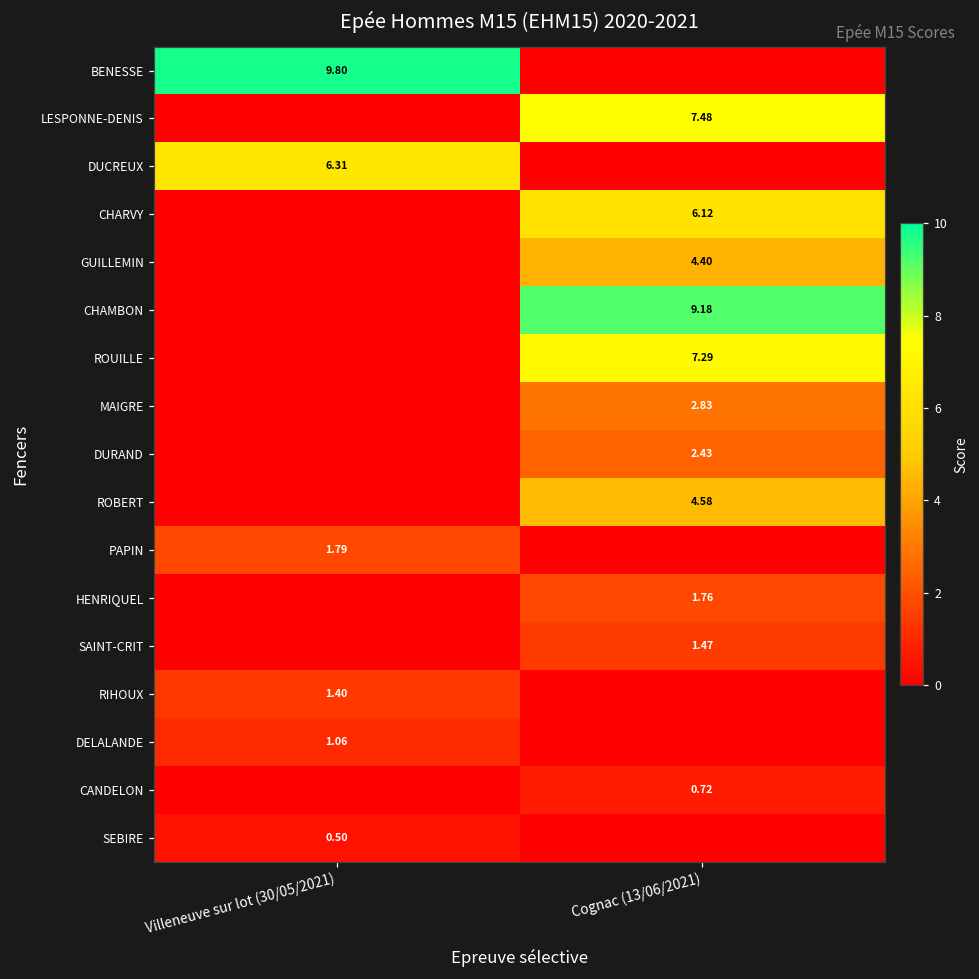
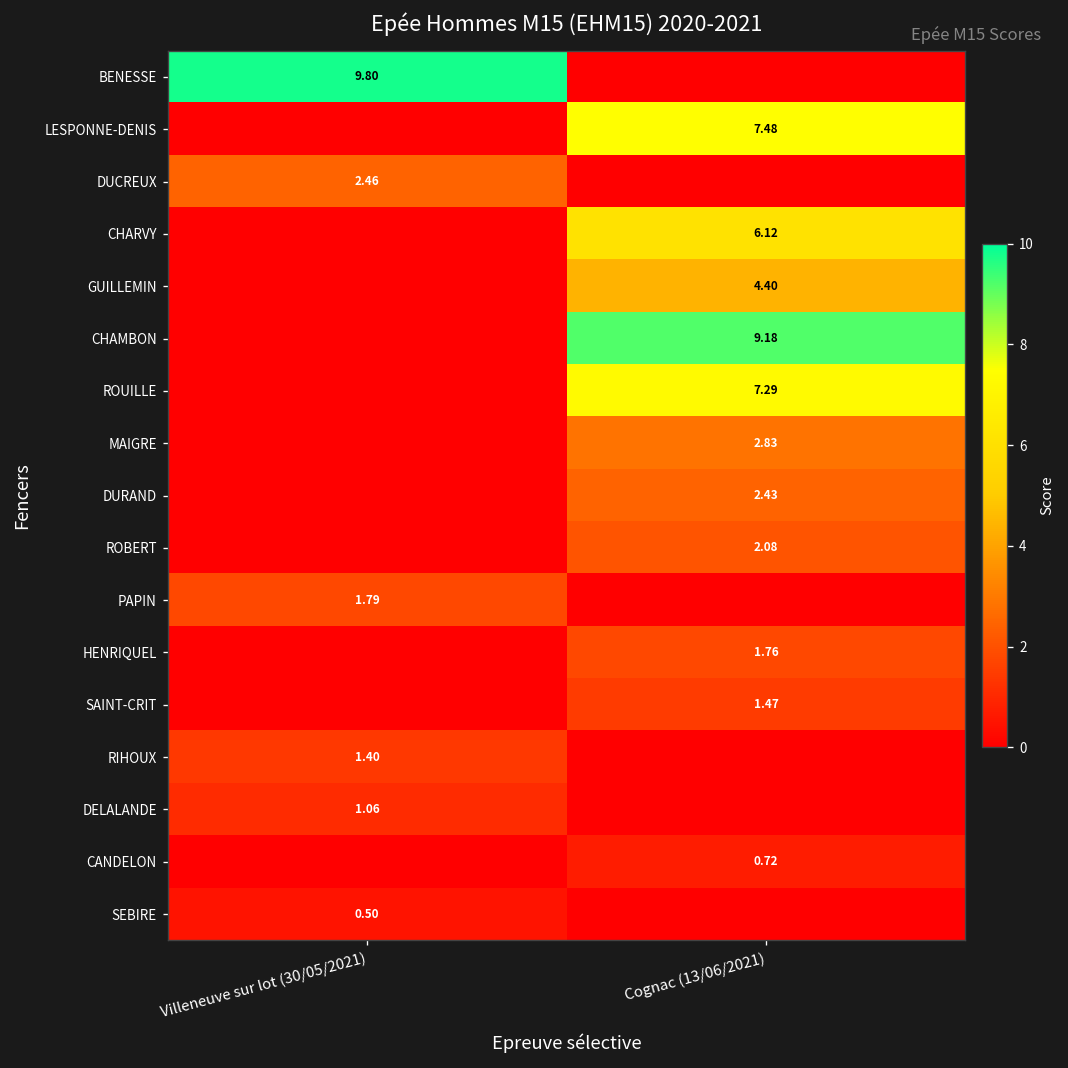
DUCREUX, Villeneuve sur lot (30/05/2021): 6.31 -> 2.46
ROBERT, Cognac (13/06/2021): 4.58 -> 2.08
